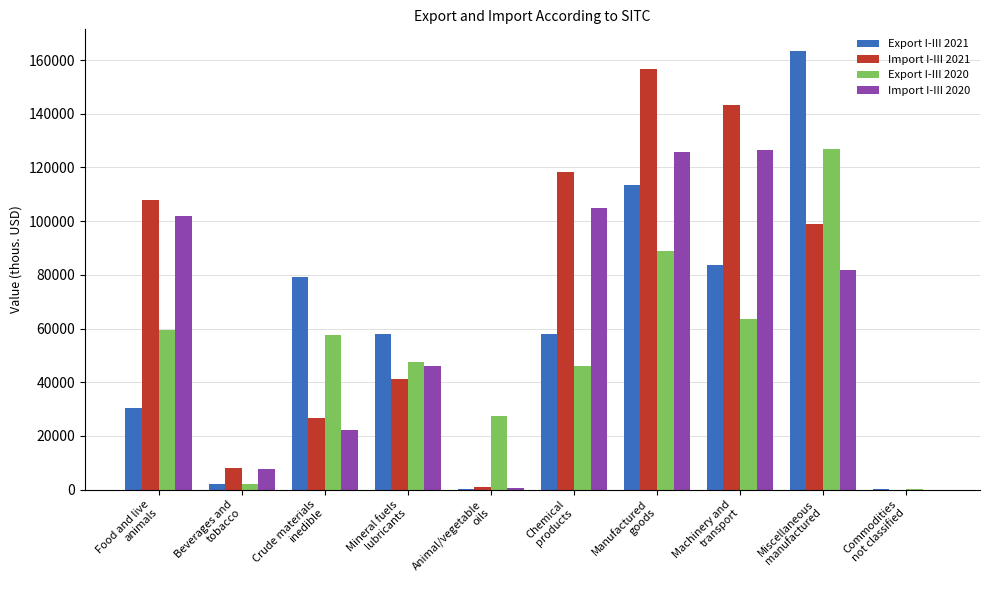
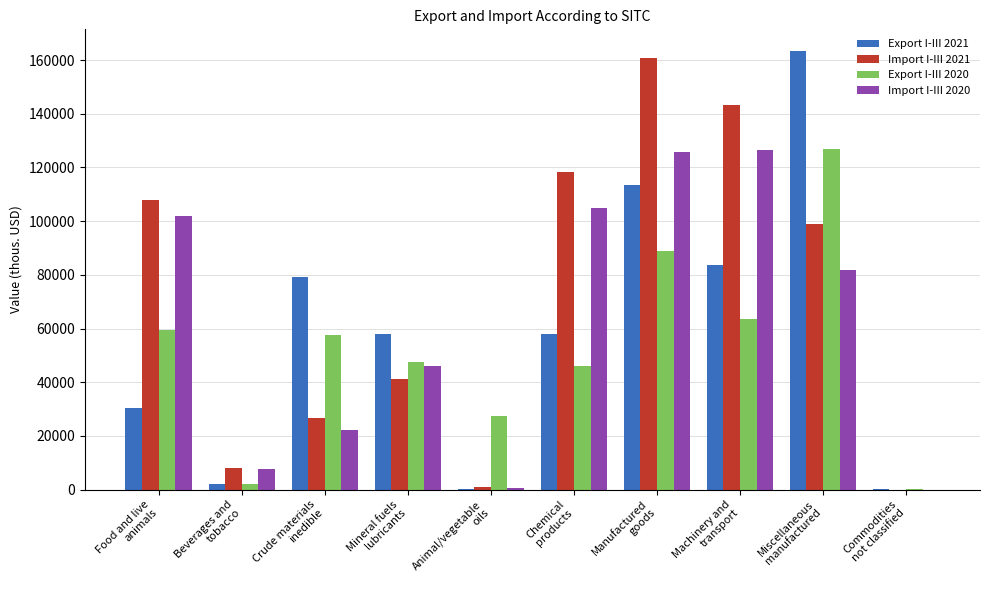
Import I-III 2021, Manufactured goods: 157000 -> 161000
